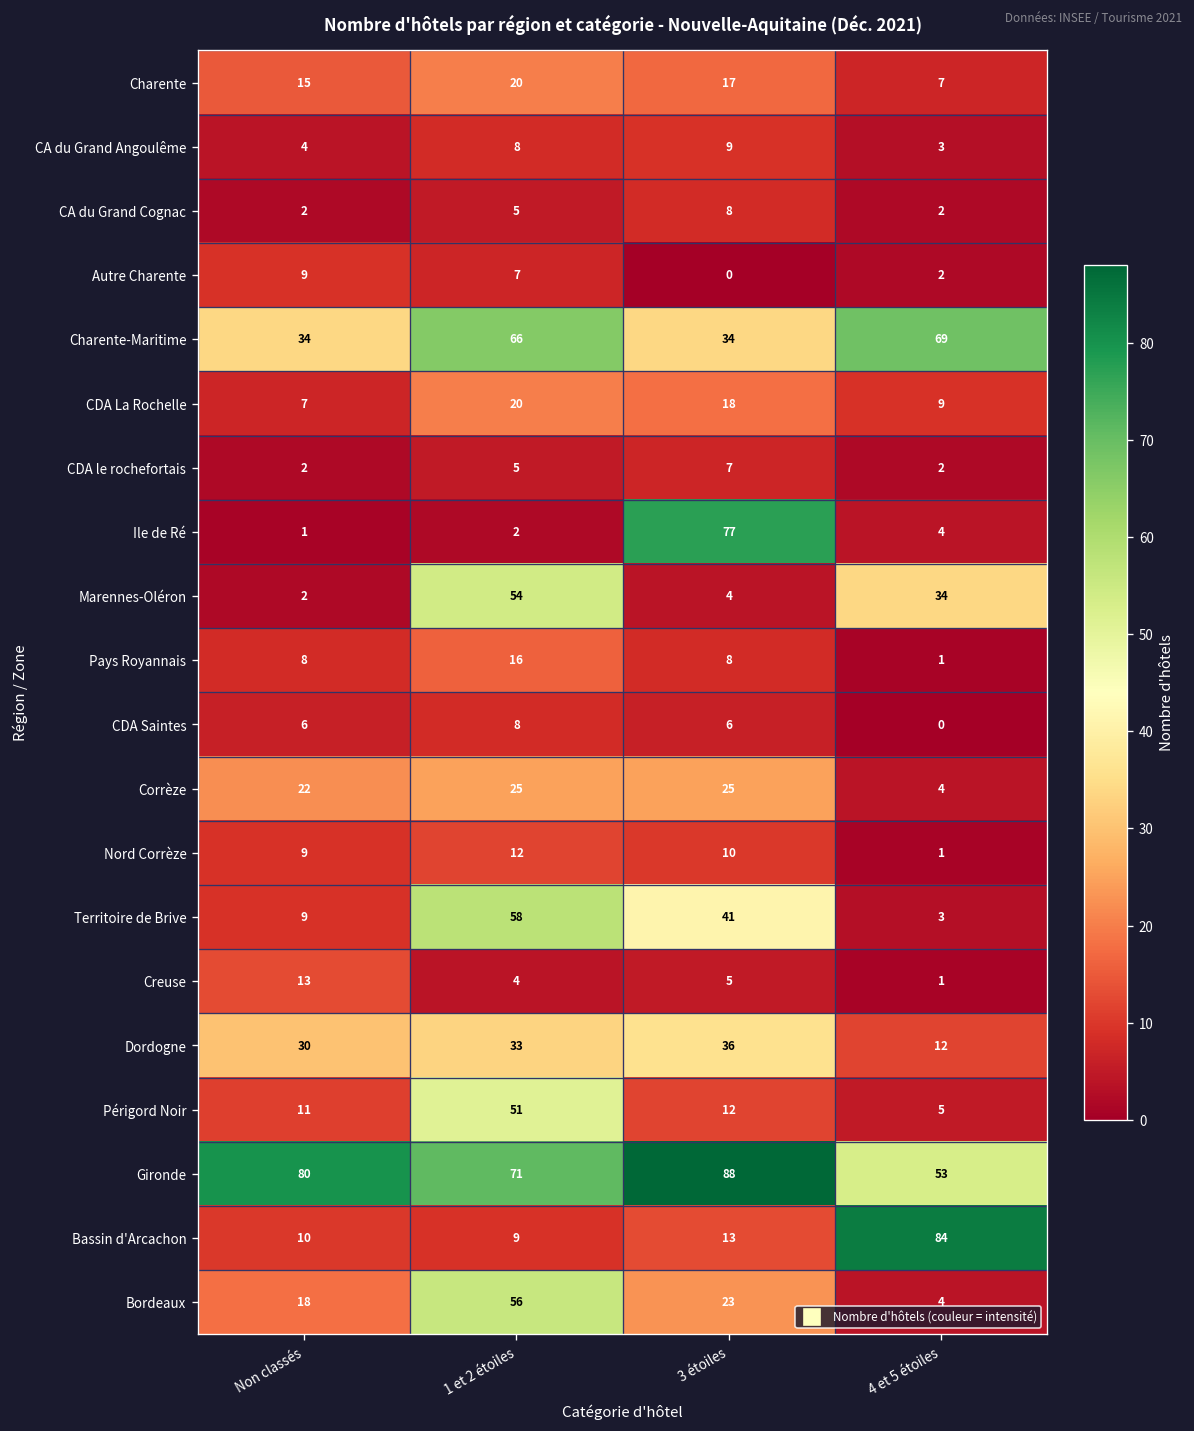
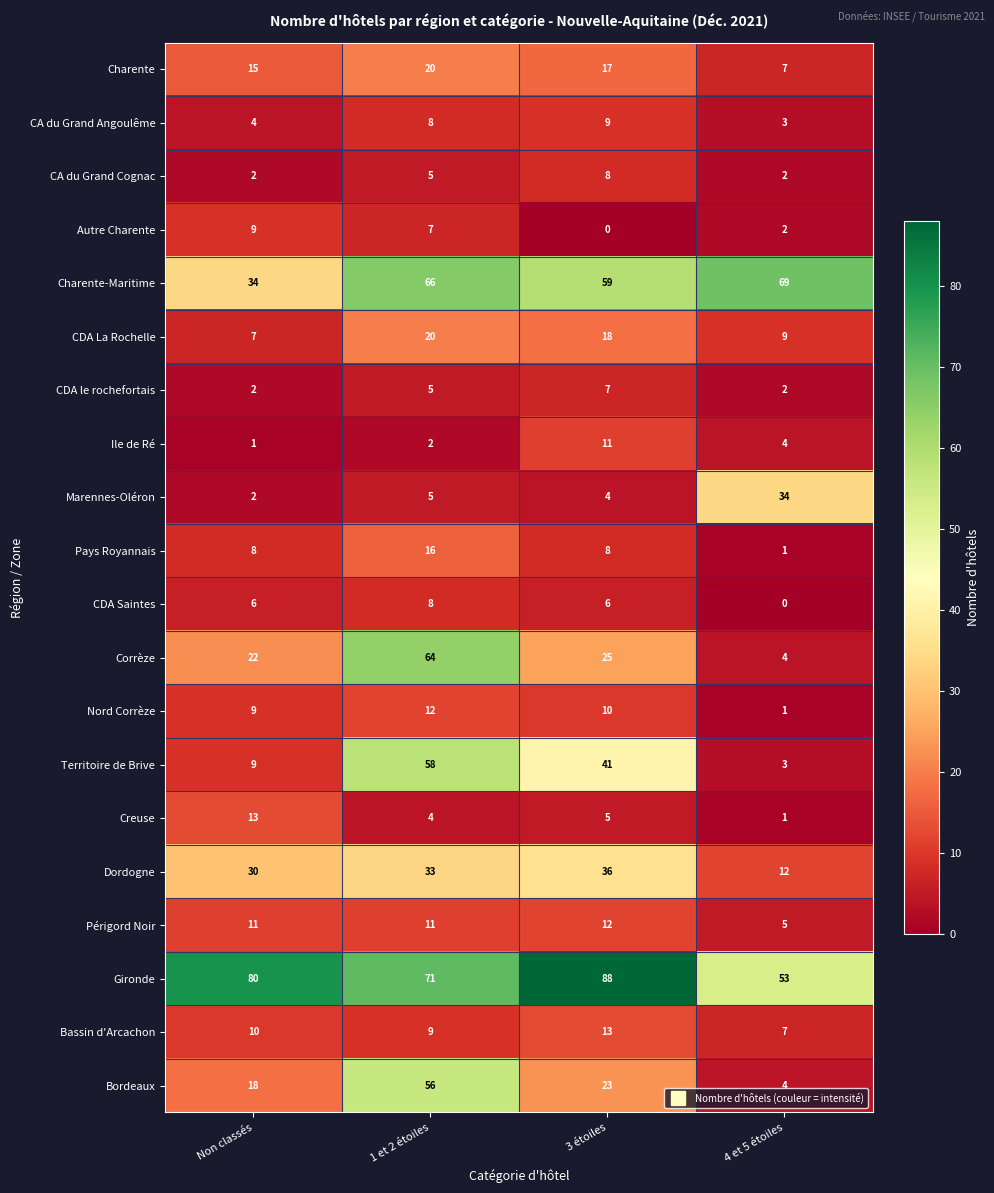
Charente-Maritime, 3 étoiles: 34 -> 59
Ile de Ré, 3 étoiles: 77 -> 11
Marennes-Oléron, 1 et 2 étoiles: 54 -> 5
Corrèze, 1 et 2 étoiles: 25 -> 64
Périgord Noir, 1 et 2 étoiles: 51 -> 11
Bassin d'Arcachon, 4 et 5 étoiles: 84 -> 7
